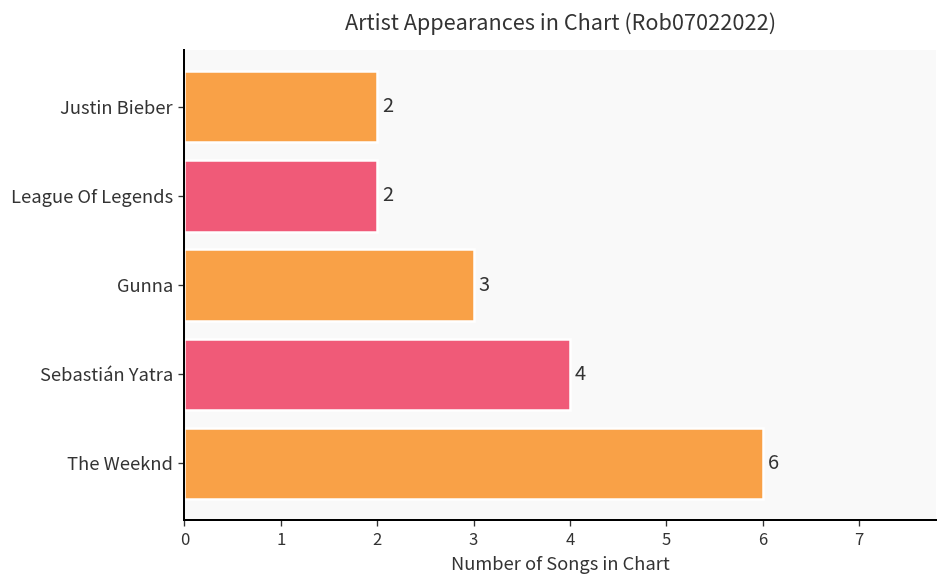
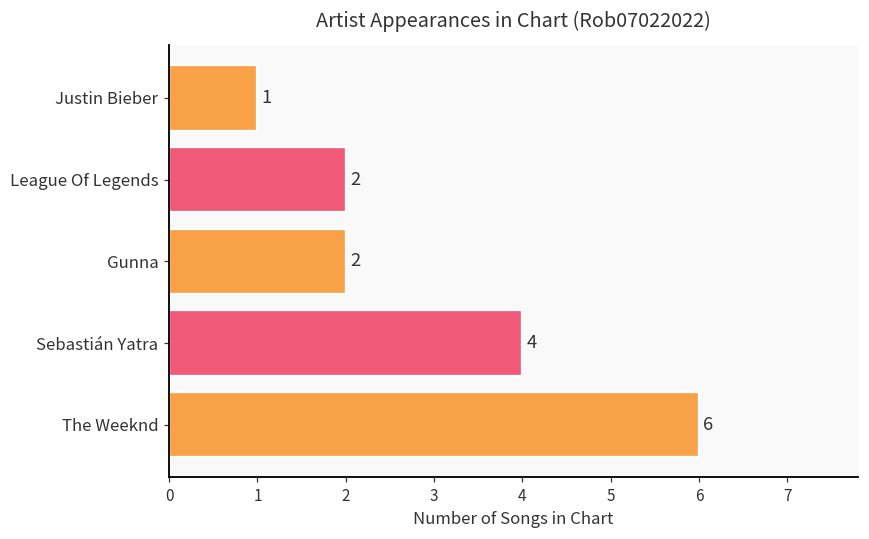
Justin Bieber: 2 -> 1
Gunna: 3 -> 2
